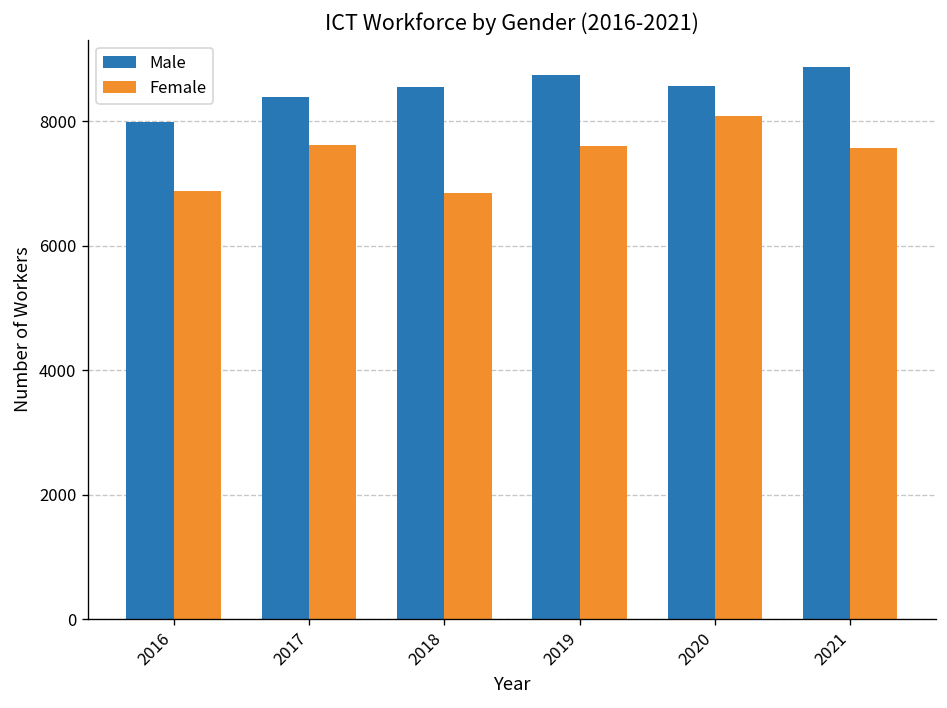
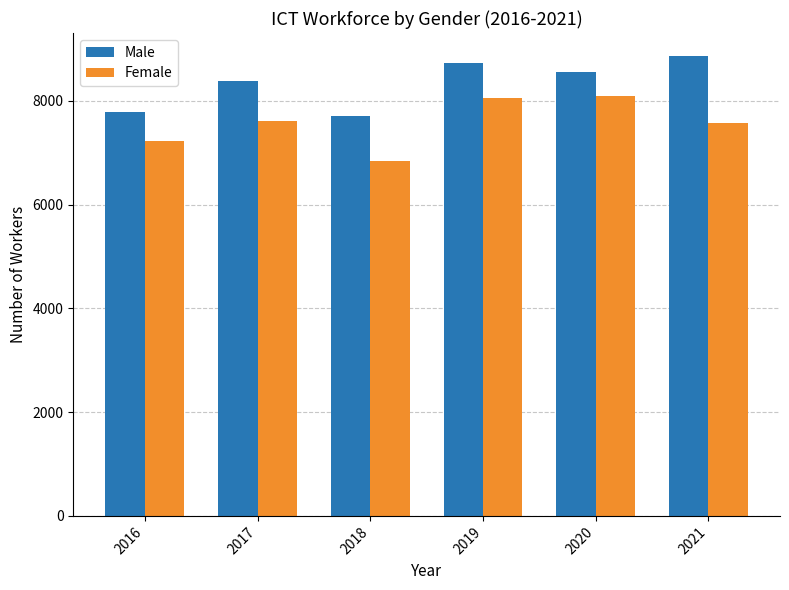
Male, 2016: 8000 -> 7800
Female, 2016: 6900 -> 7200
Male, 2018: 8500 -> 7700
Female, 2019: 7600 -> 8100
